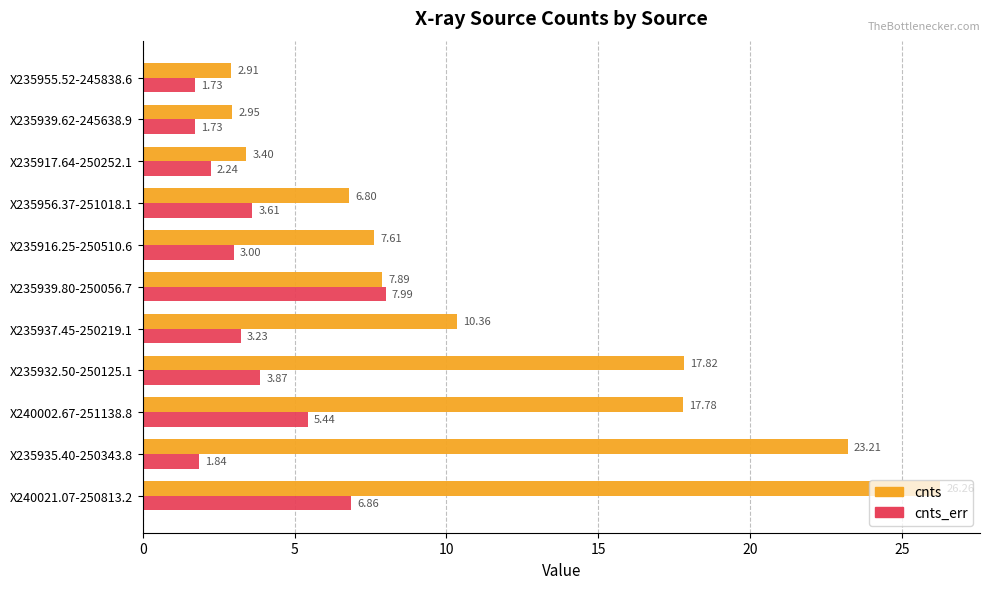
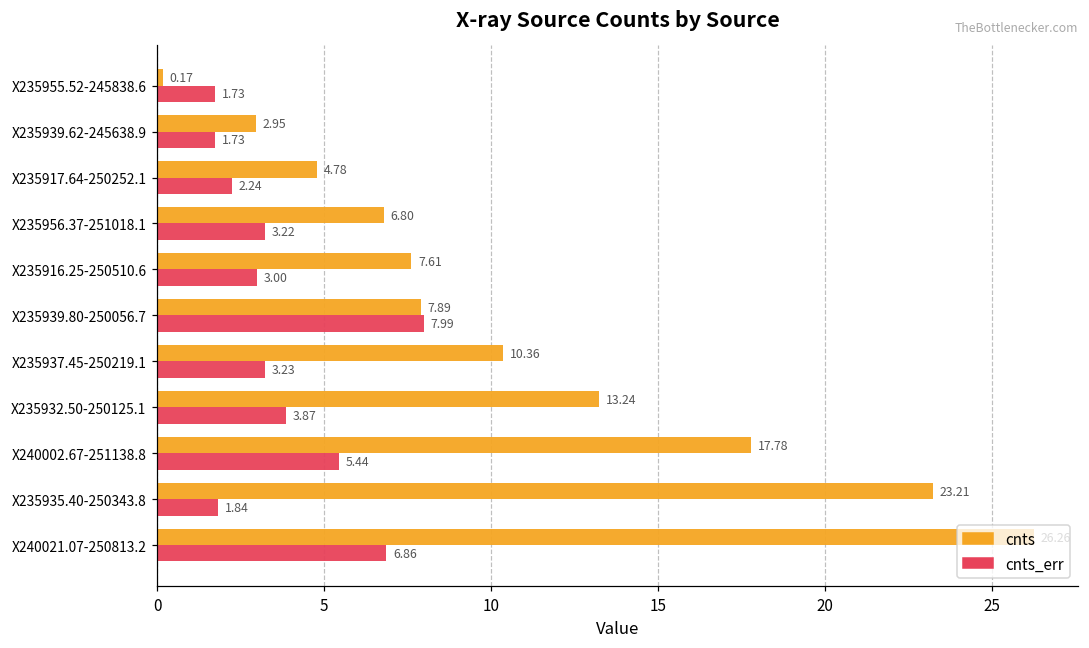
cnts, X235955.52-245838.6: 2.91 -> 0.17
cnts, X235917.64-250252.1: 3.40 -> 4.78
cnts_err, X235956.37-251018.1: 3.61 -> 3.22
cnts, X235932.50-250125.1: 17.82 -> 13.24
